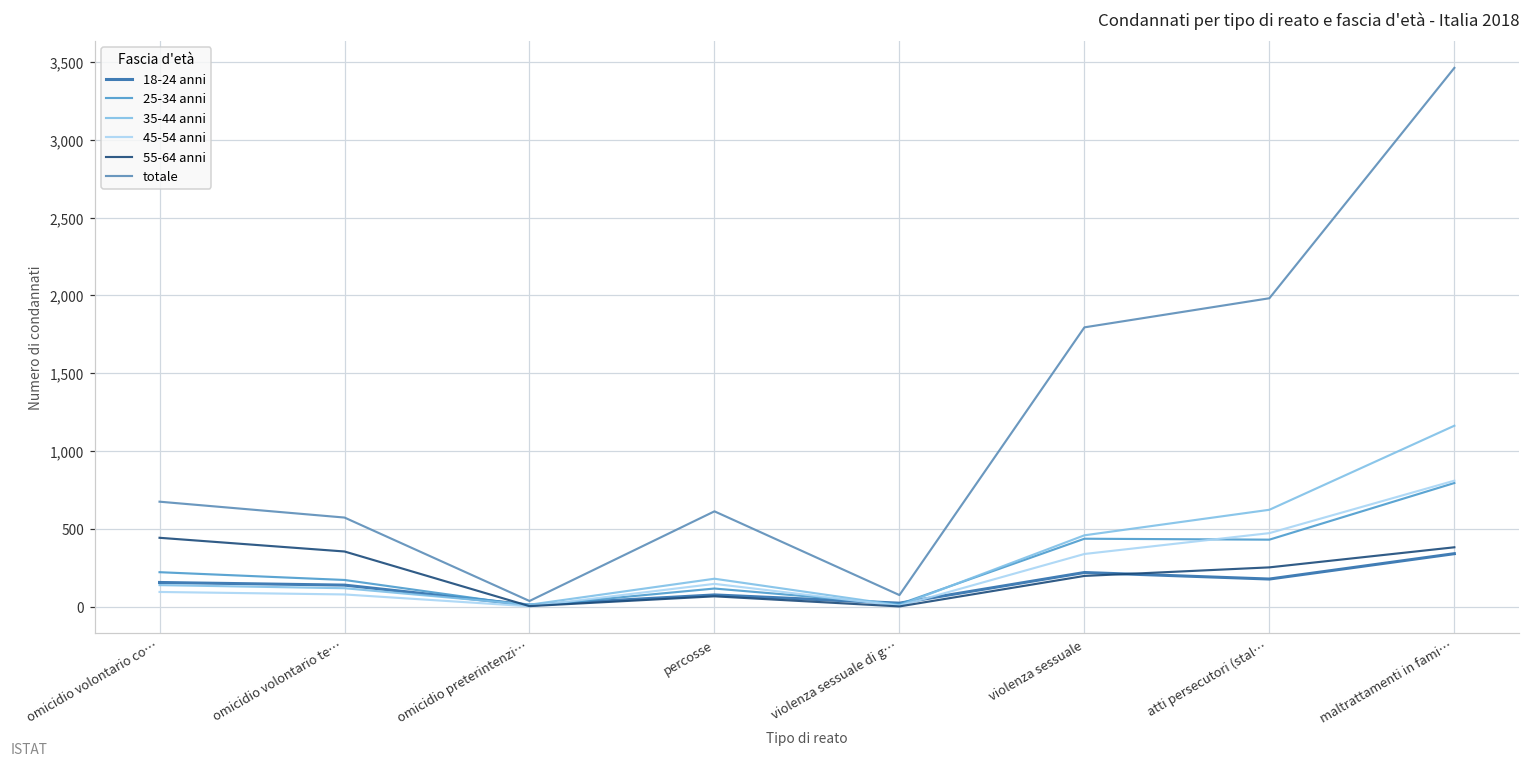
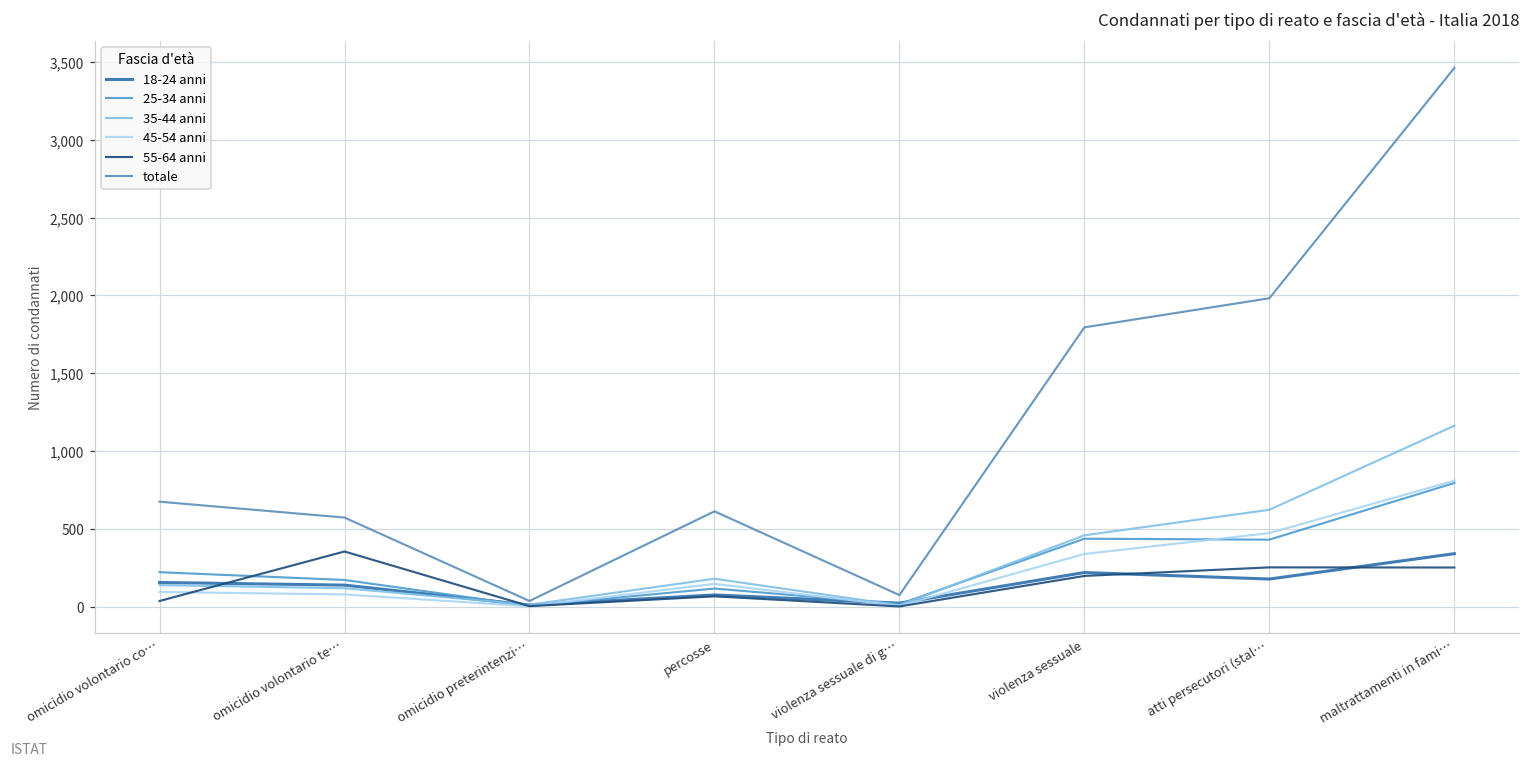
55-64 anni, omicidio volontario co…: 440 -> 40
55-64 anni, maltrattamenti in fami…: 380 -> 250
